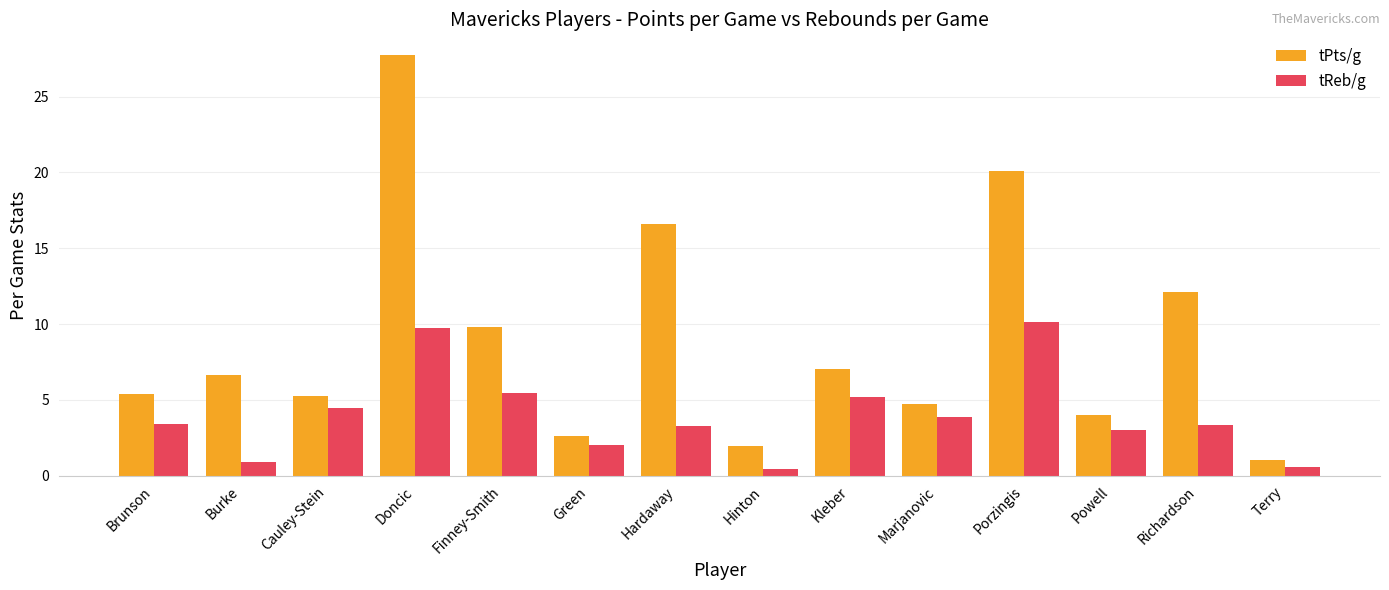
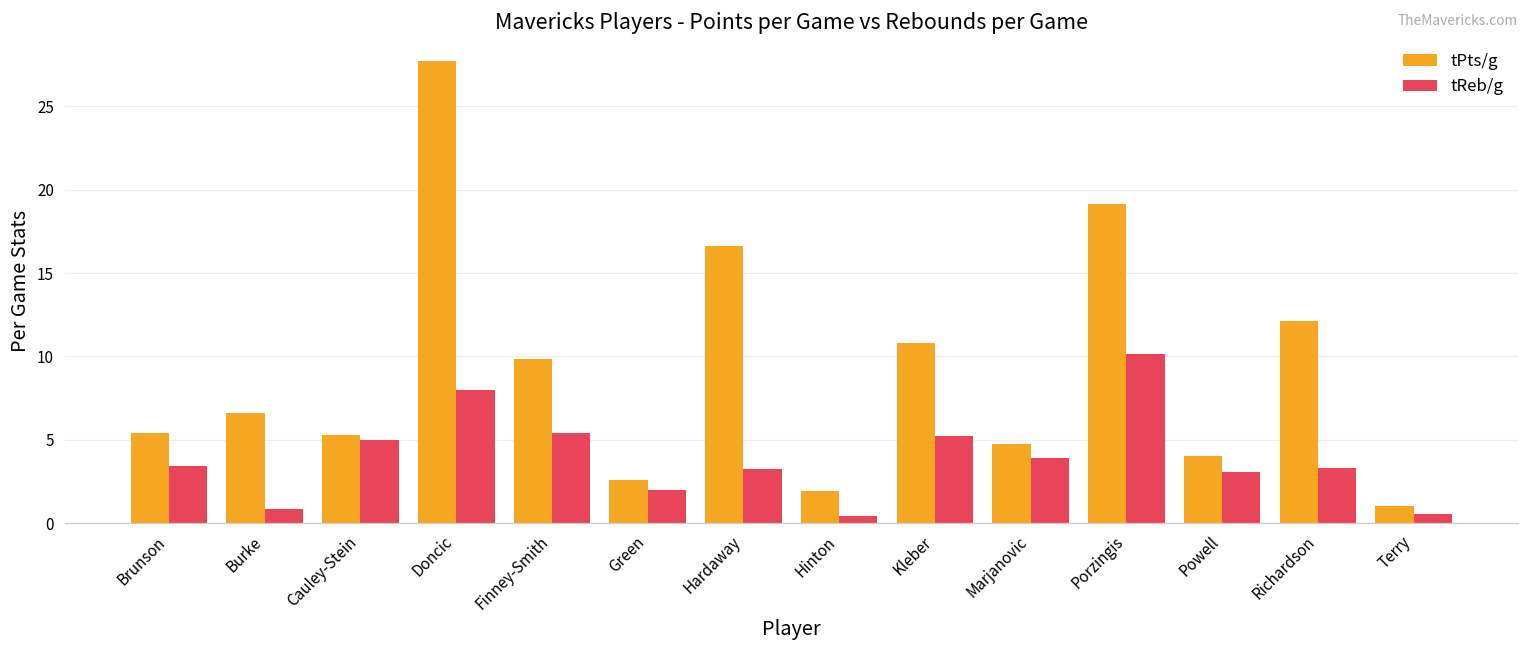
tReb/g, Cauley-Stein: 4.5 -> 5.0
tReb/g, Doncic: 9.7 -> 8.0
tPts/g, Kleber: 7.1 -> 10.8
tPts/g, Porzingis: 20.1 -> 19.1
